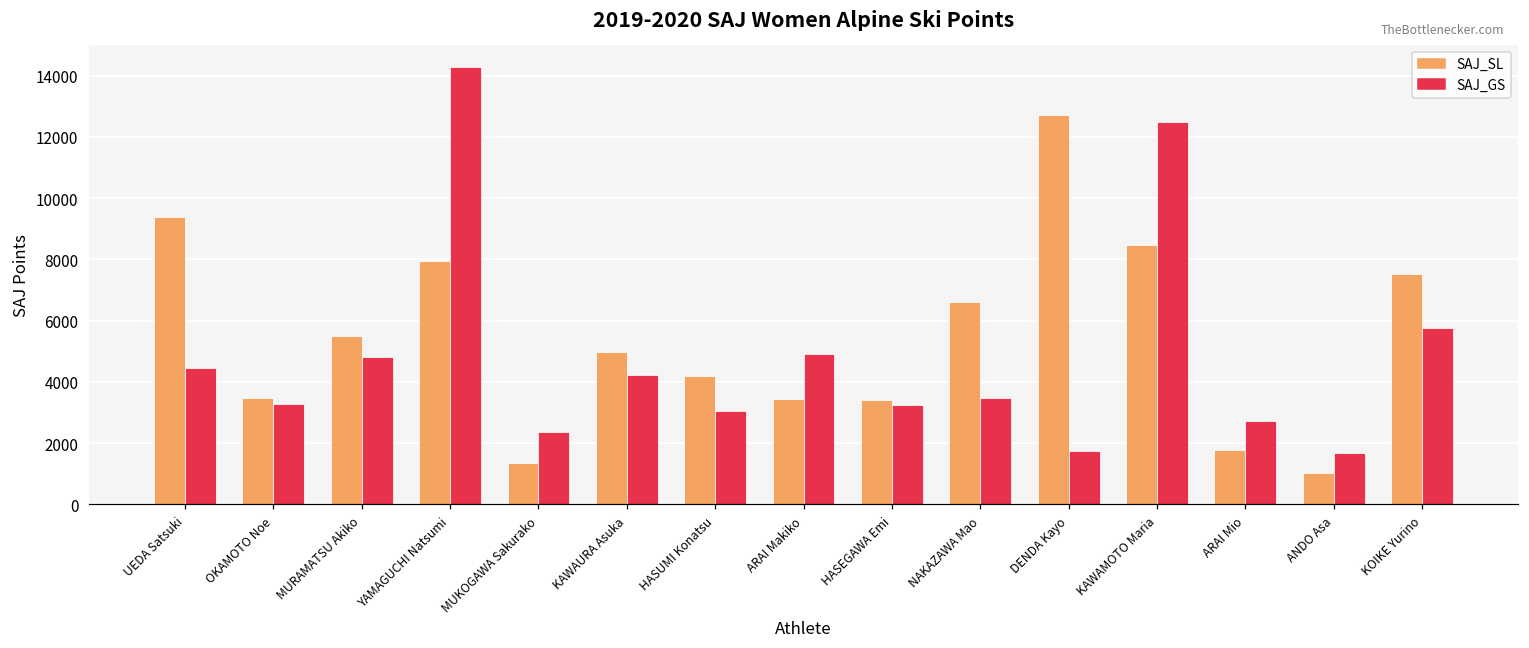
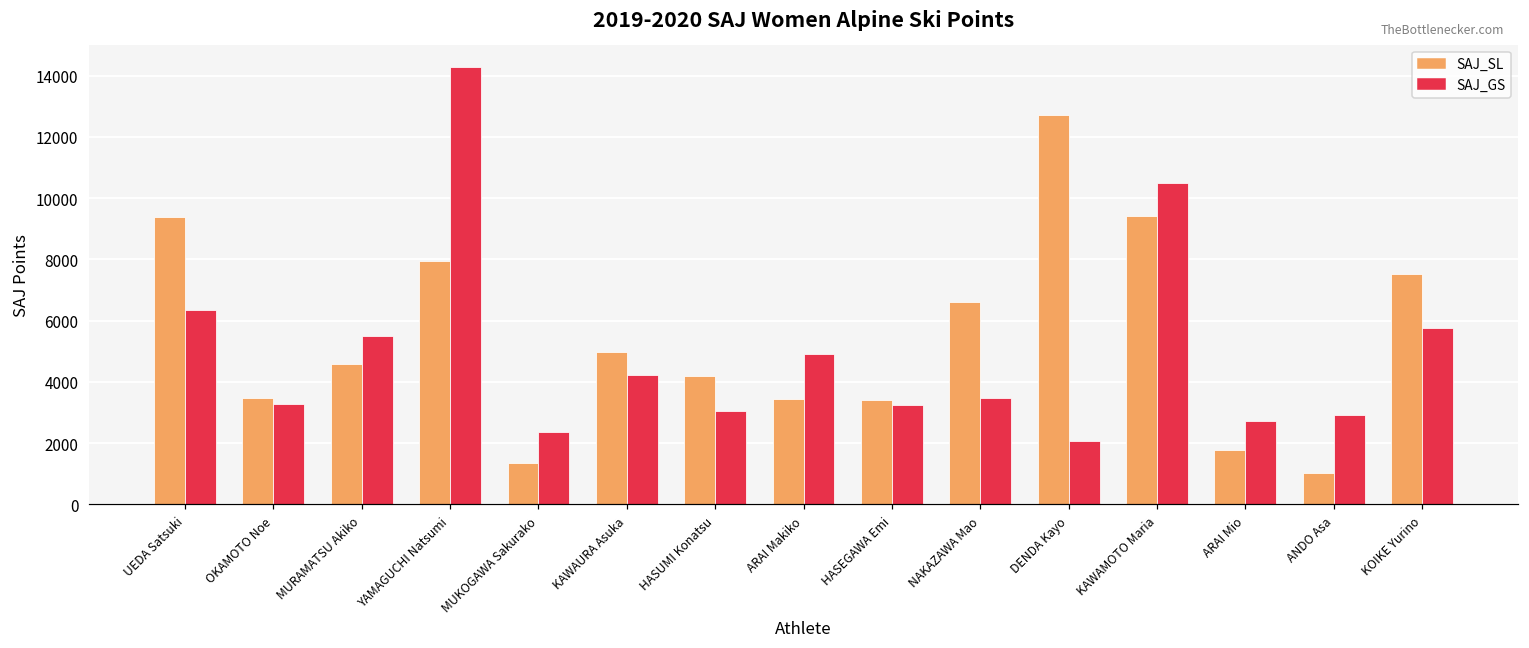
SAJ_GS, UEDA Satsuki: 4500 -> 6300
SAJ_SL, MURAMATSU Akiko: 5500 -> 4600
SAJ_GS, MURAMATSU Akiko: 4800 -> 5500
SAJ_GS, DENDA Kayo: 1700 -> 2100
SAJ_SL, KAWAMOTO Maria: 8500 -> 9400
SAJ_GS, KAWAMOTO Maria: 12500 -> 10500
SAJ_GS, ANDO Asa: 1700 -> 2900
